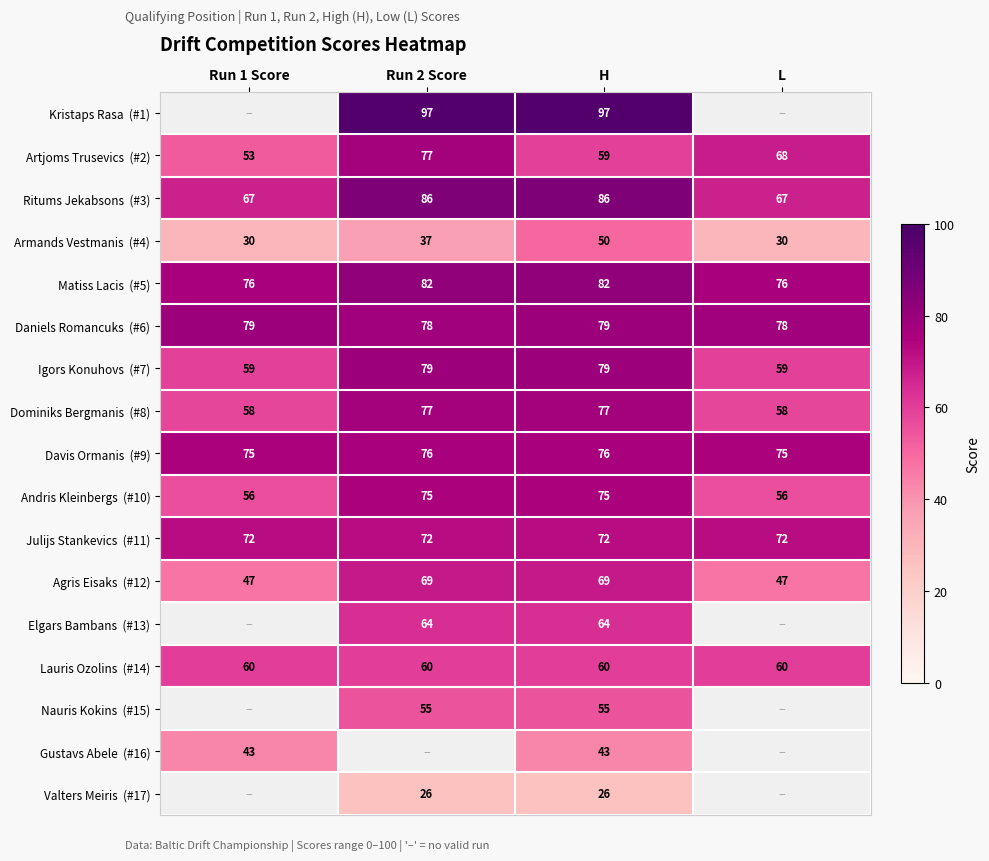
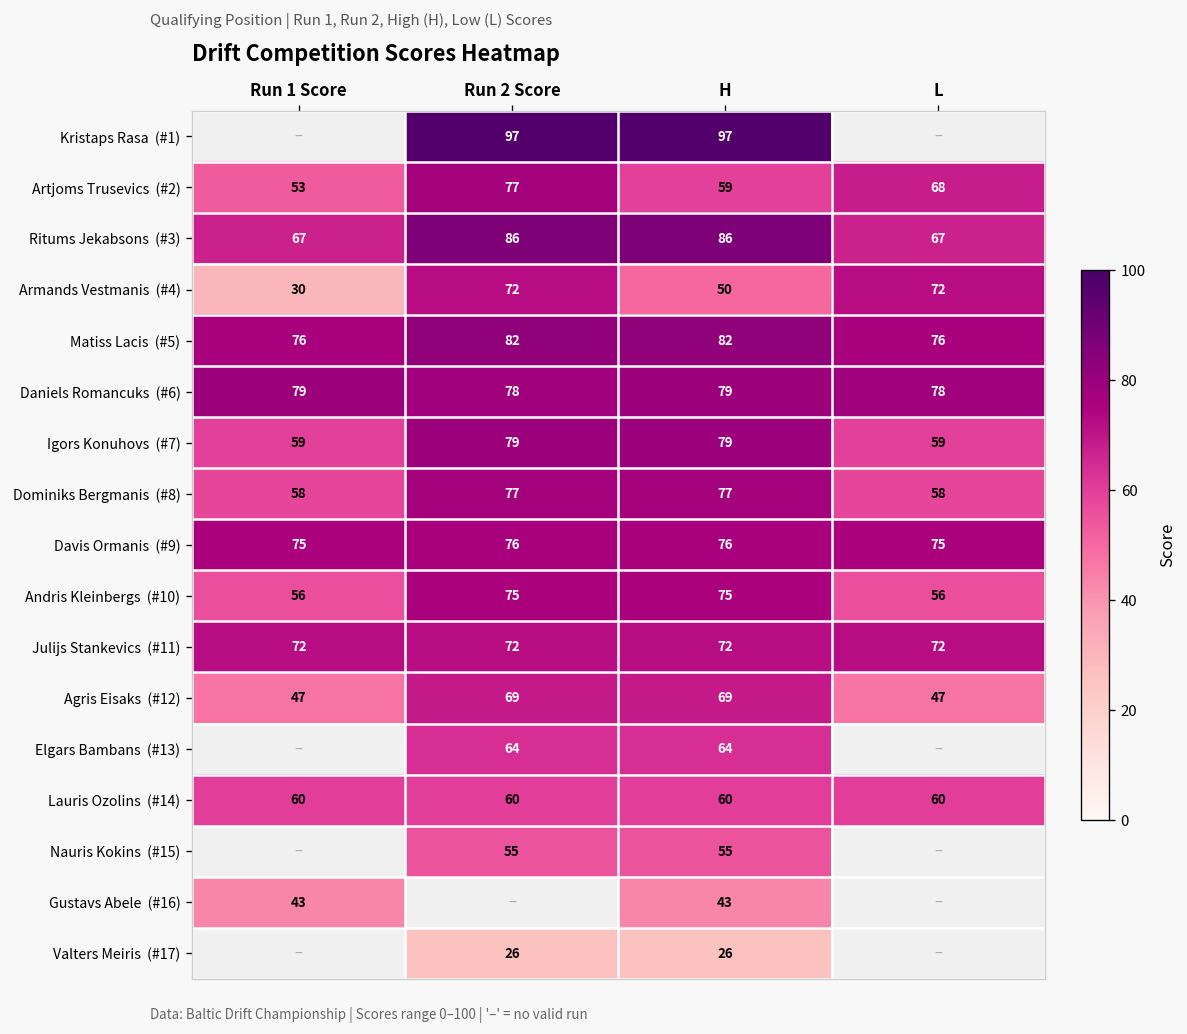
Armands Vestmanis (#4), Run 2 Score: 37 -> 72
Armands Vestmanis (#4), L: 30 -> 72
